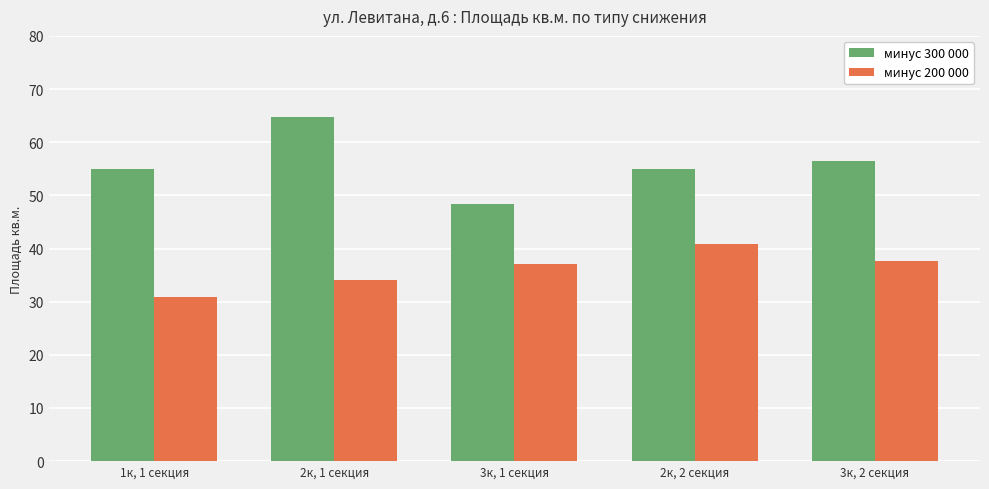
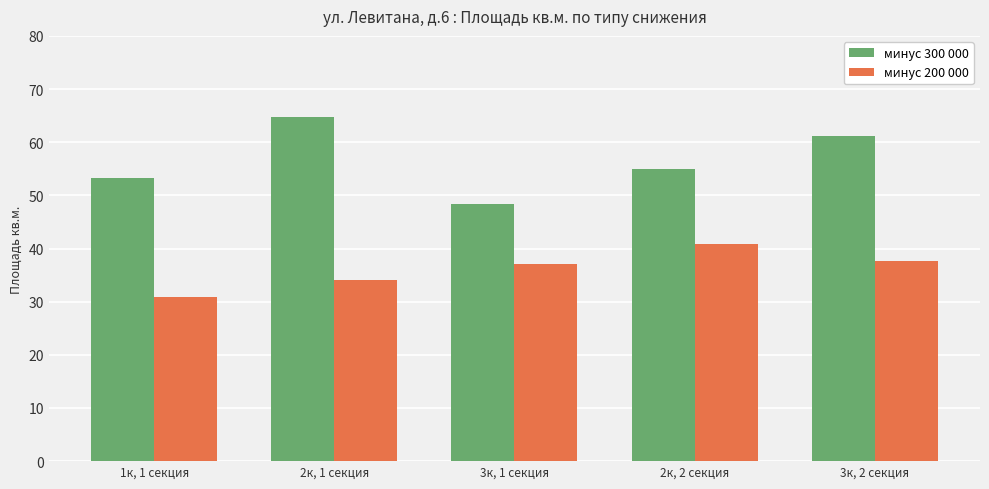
минус 300 000, 1к, 1 секция: 55 -> 53
минус 300 000, 3к, 2 секция: 57 -> 61
